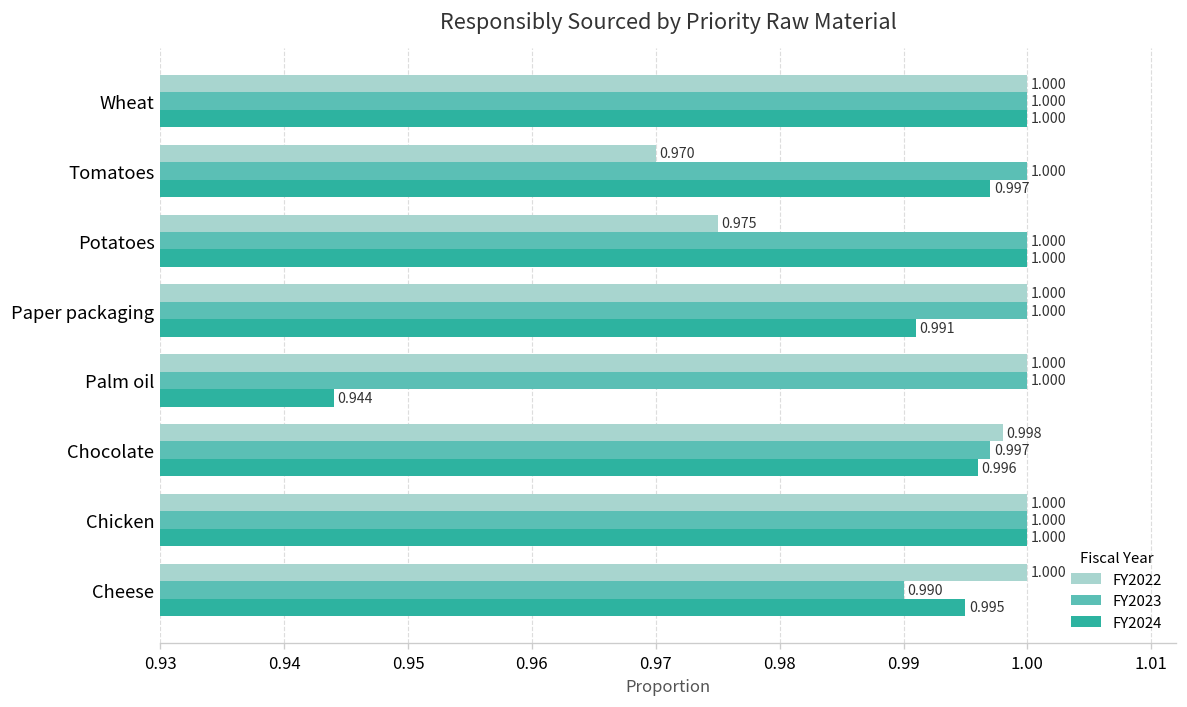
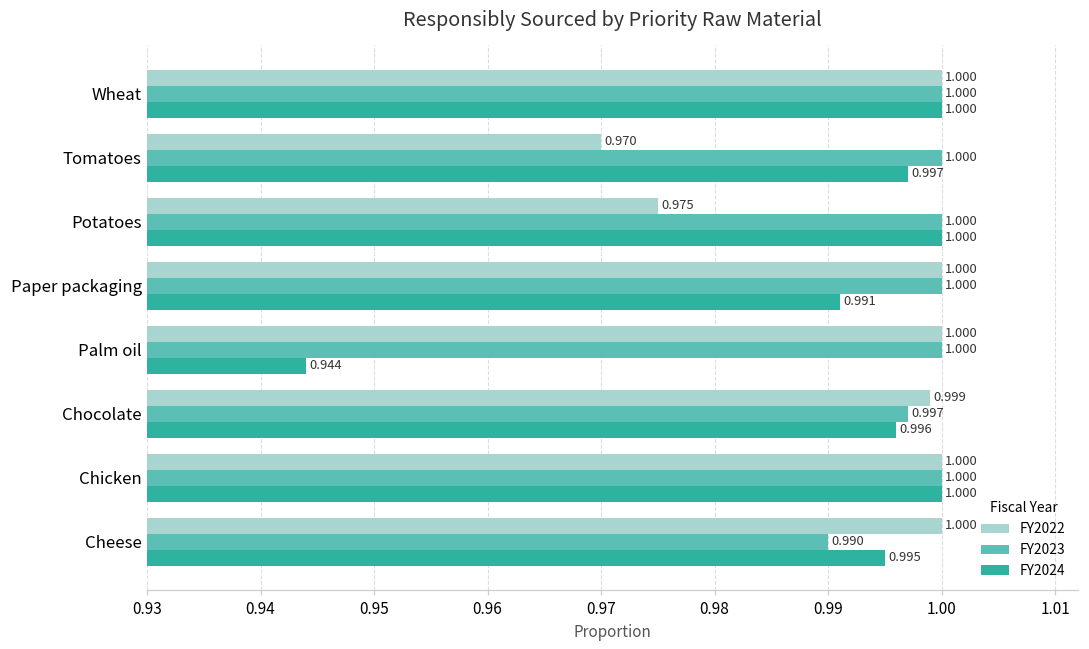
FY2022, Chocolate: 0.998 -> 0.999
